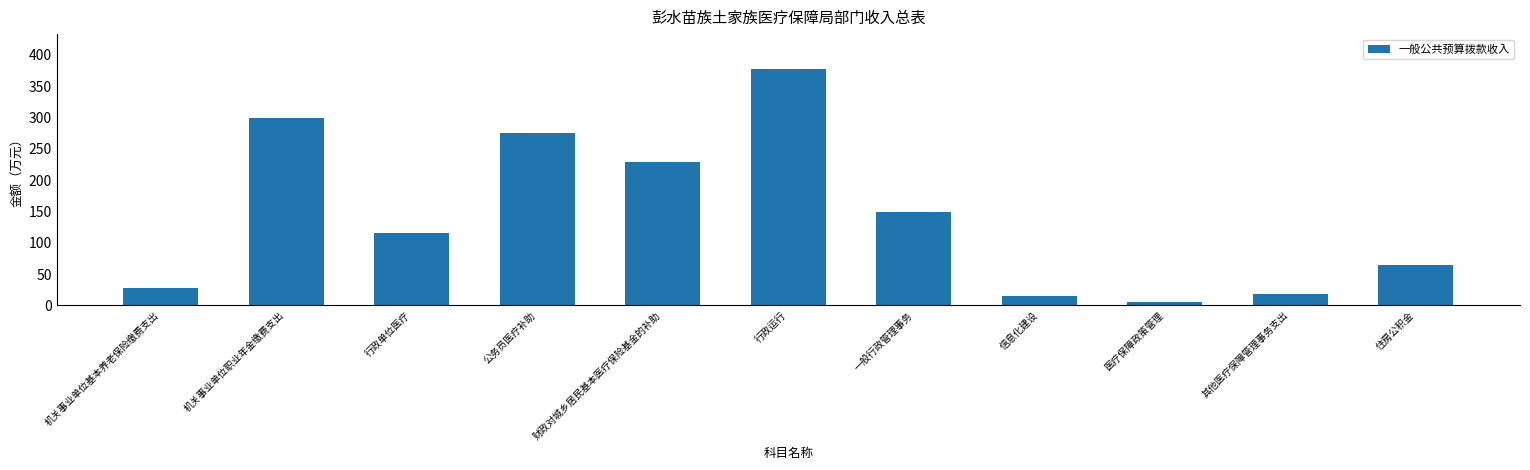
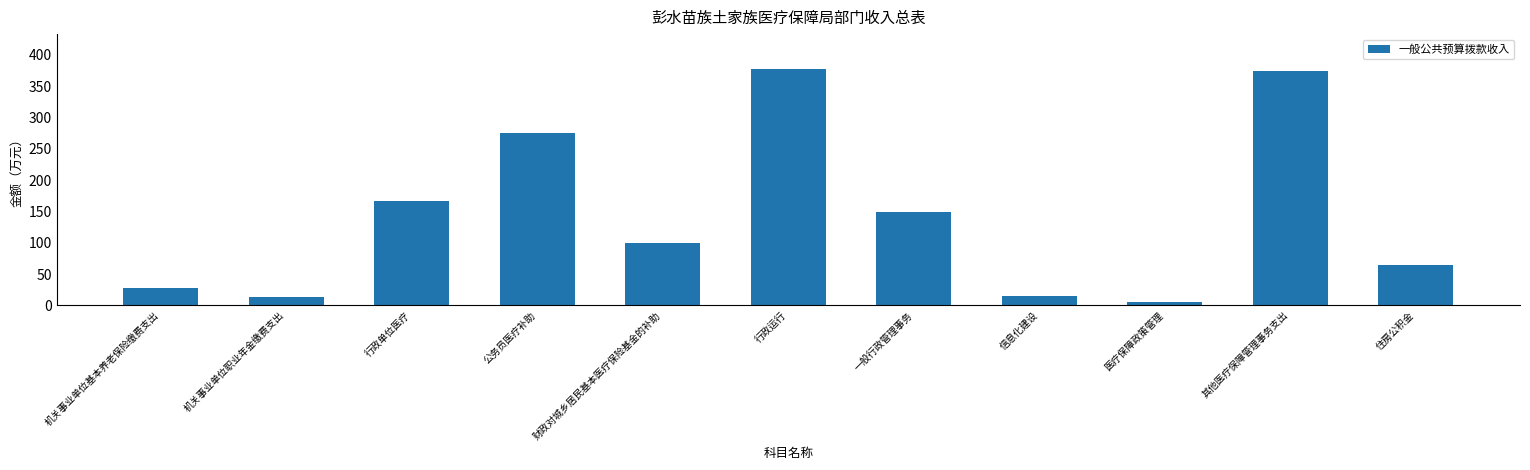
机关事业单位职业年金缴费支出: 300 -> 10
行政单位医疗: 120 -> 170
财政对城乡居民基本医疗保险基金的补助: 230 -> 100
其他医疗保障管理事务支出: 20 -> 370
